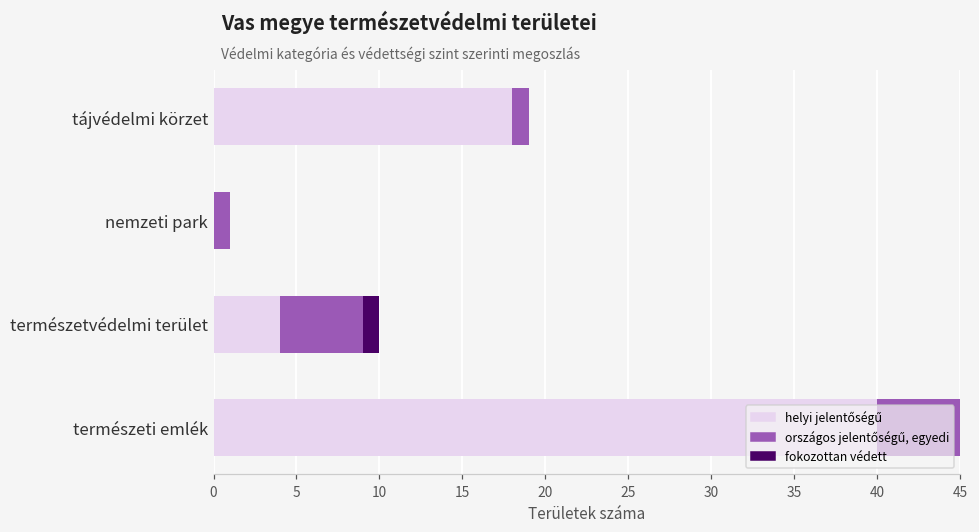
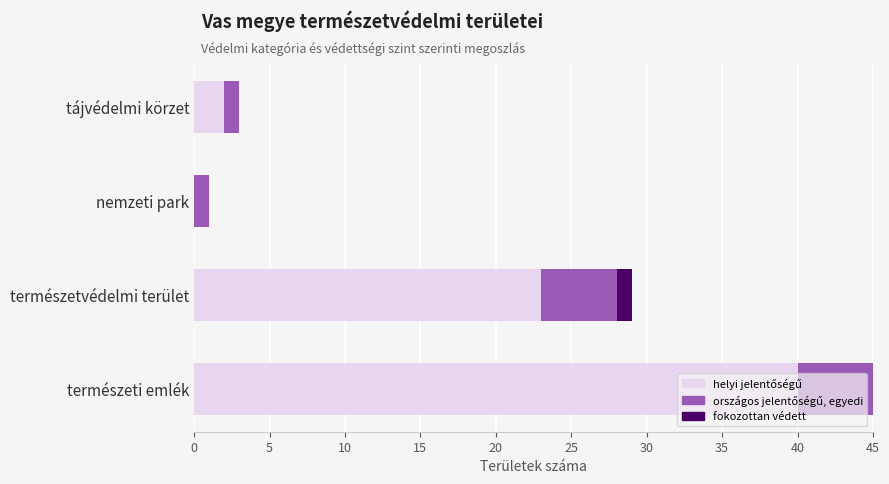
helyi jelentőségű, tájvédelmi körzet: 18 -> 2
helyi jelentőségű, természetvédelmi terület: 4 -> 23
